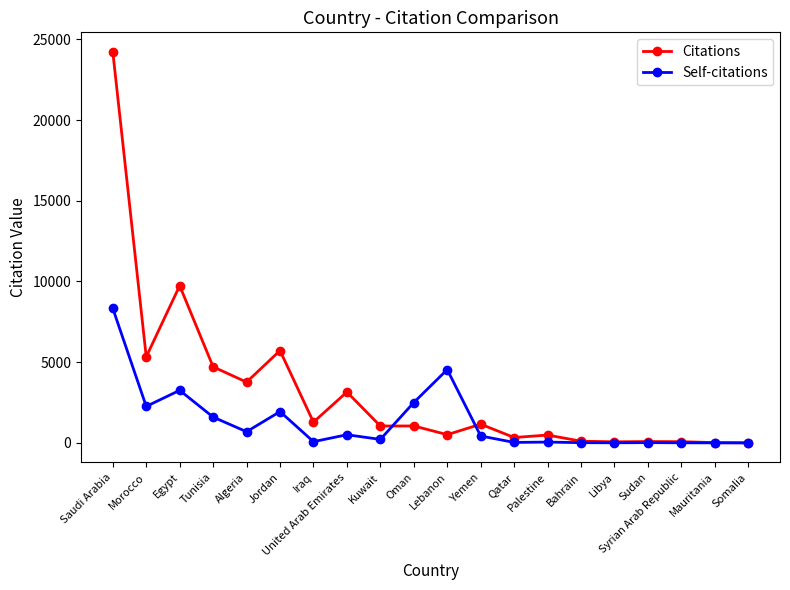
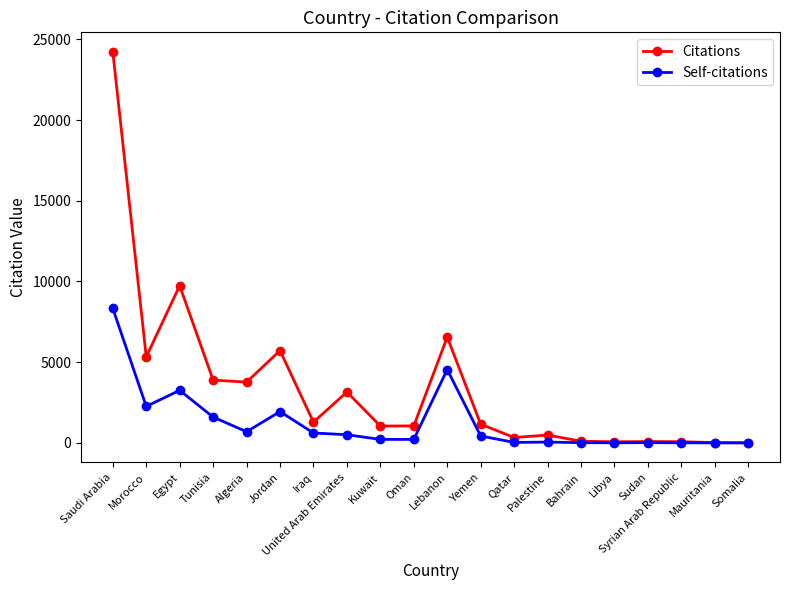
Citations, Tunisia: 4700 -> 3900
Self-citations, Iraq: 100 -> 600
Self-citations, Oman: 2500 -> 200
Citations, Lebanon: 500 -> 6600
